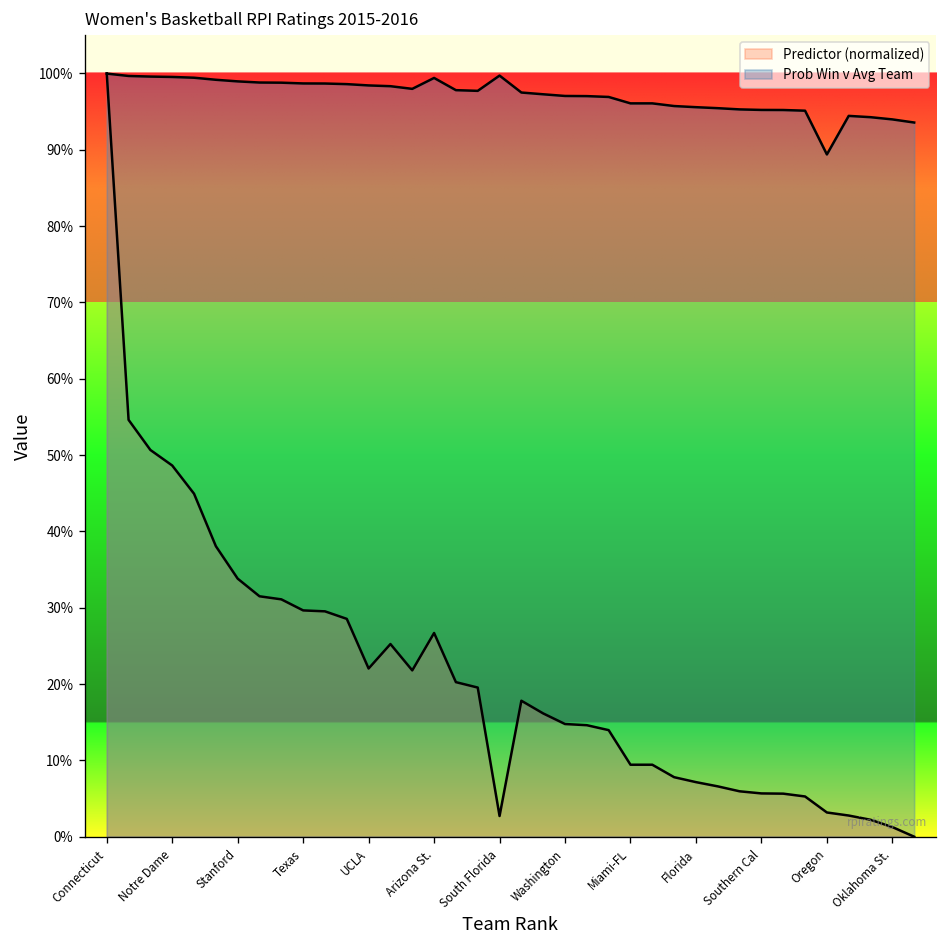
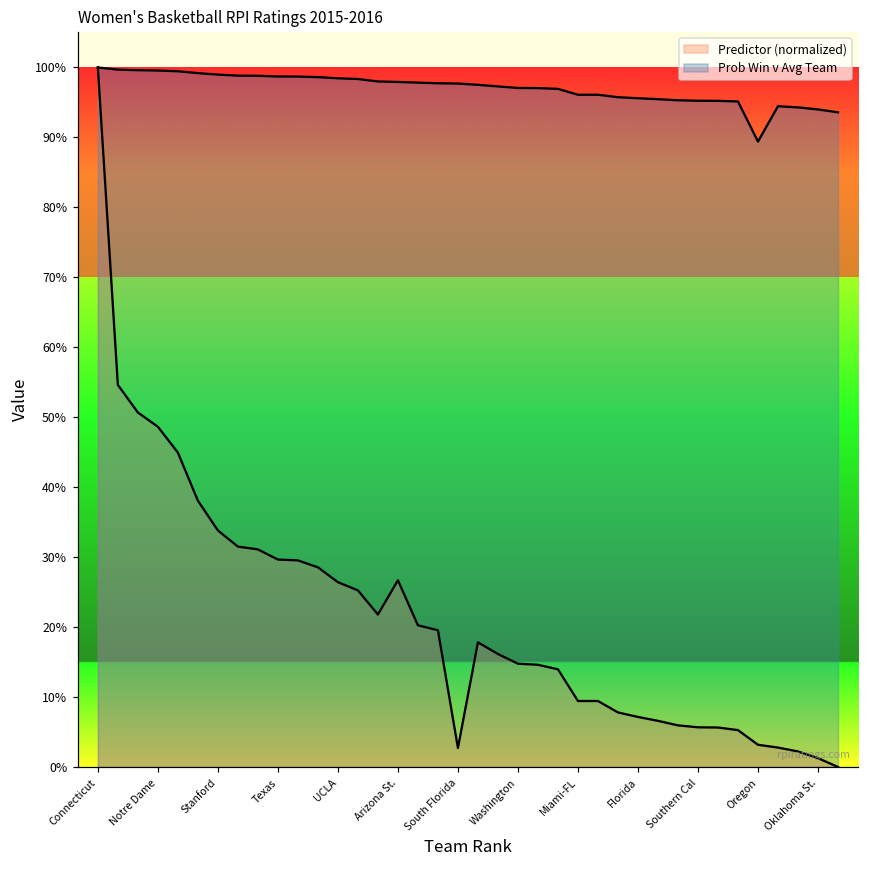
Predictor (normalized), UCLA: 22% -> 26%
Prob Win v Avg Team, Arizona St.: 99% -> 98%
Prob Win v Avg Team, South Florida: 100% -> 98%
